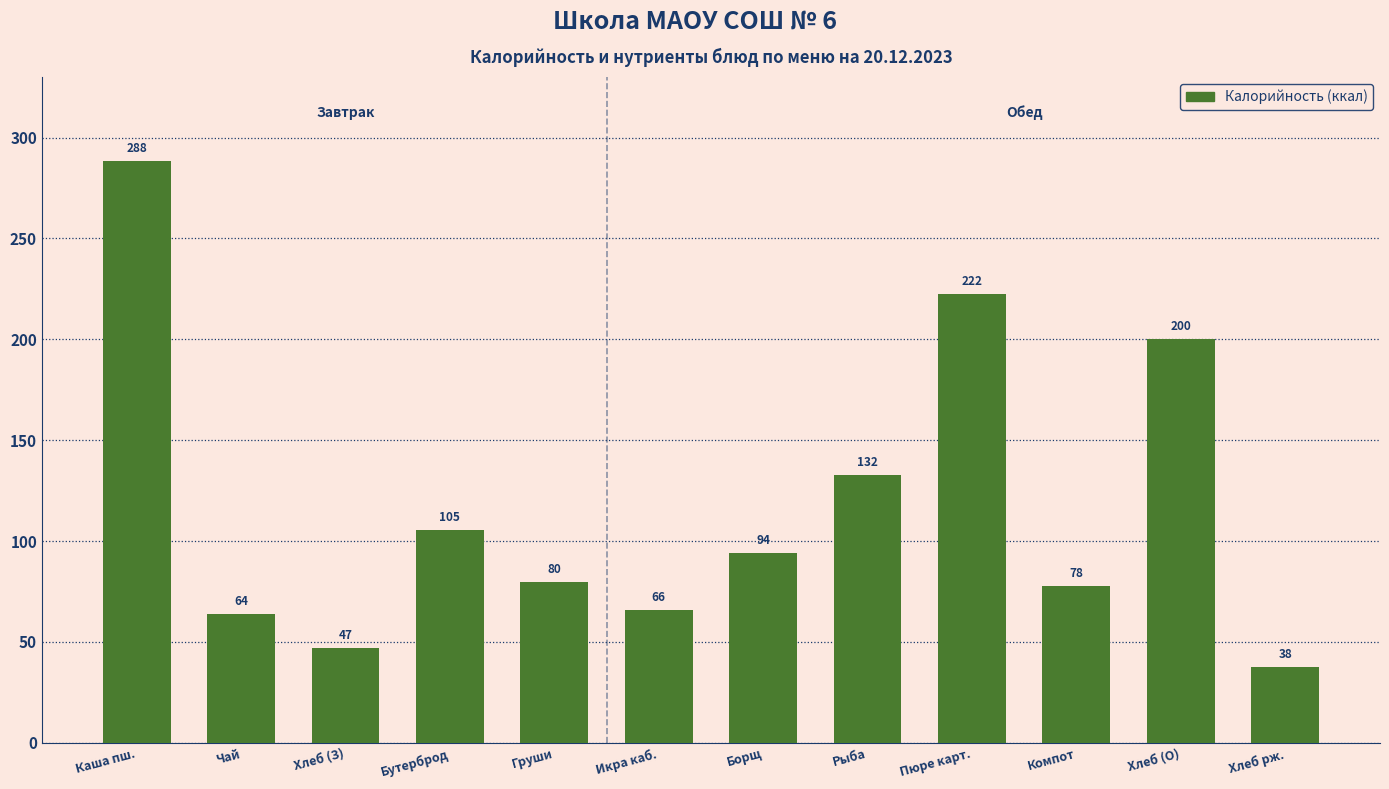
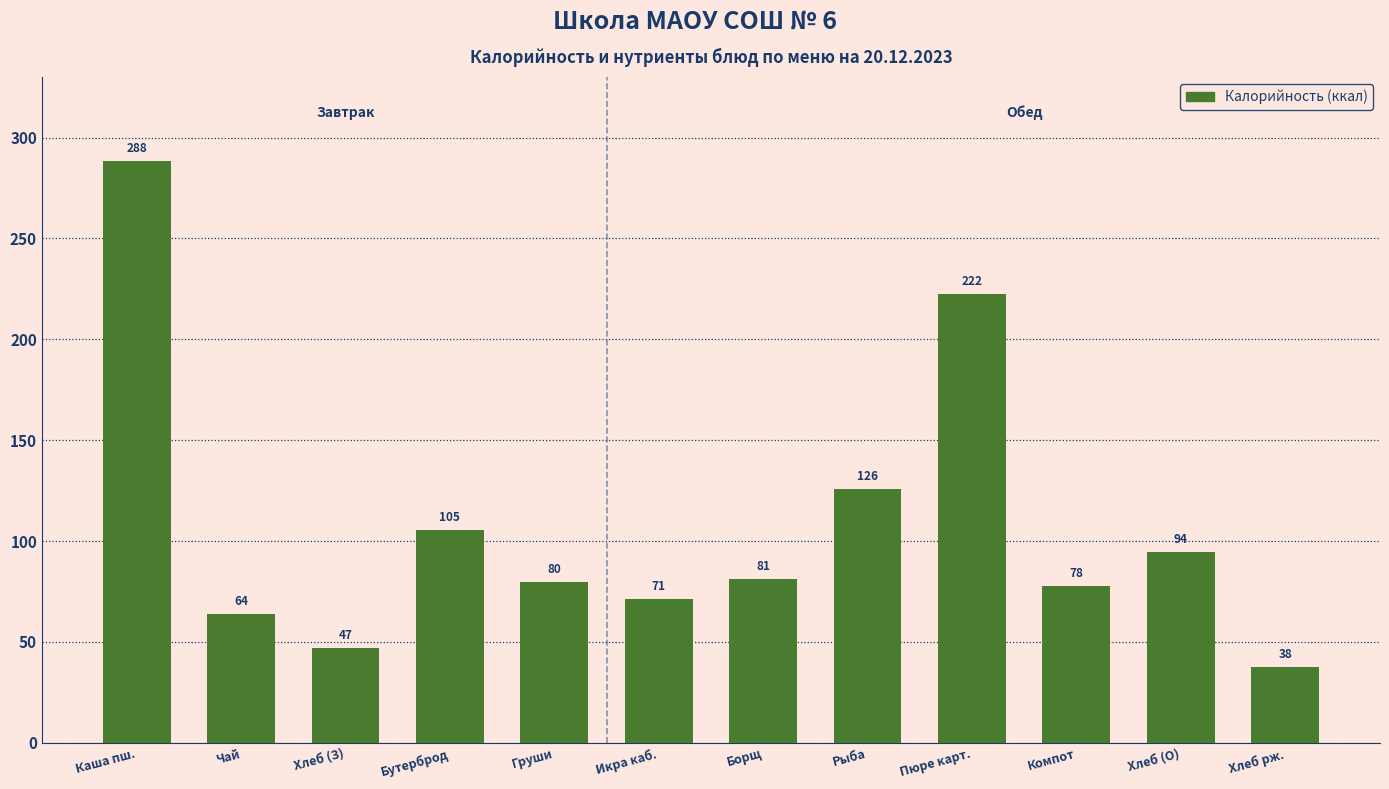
Икра каб.: 66 -> 71
Борщ: 94 -> 81
Рыба: 132 -> 126
Хлеб (О): 200 -> 94
